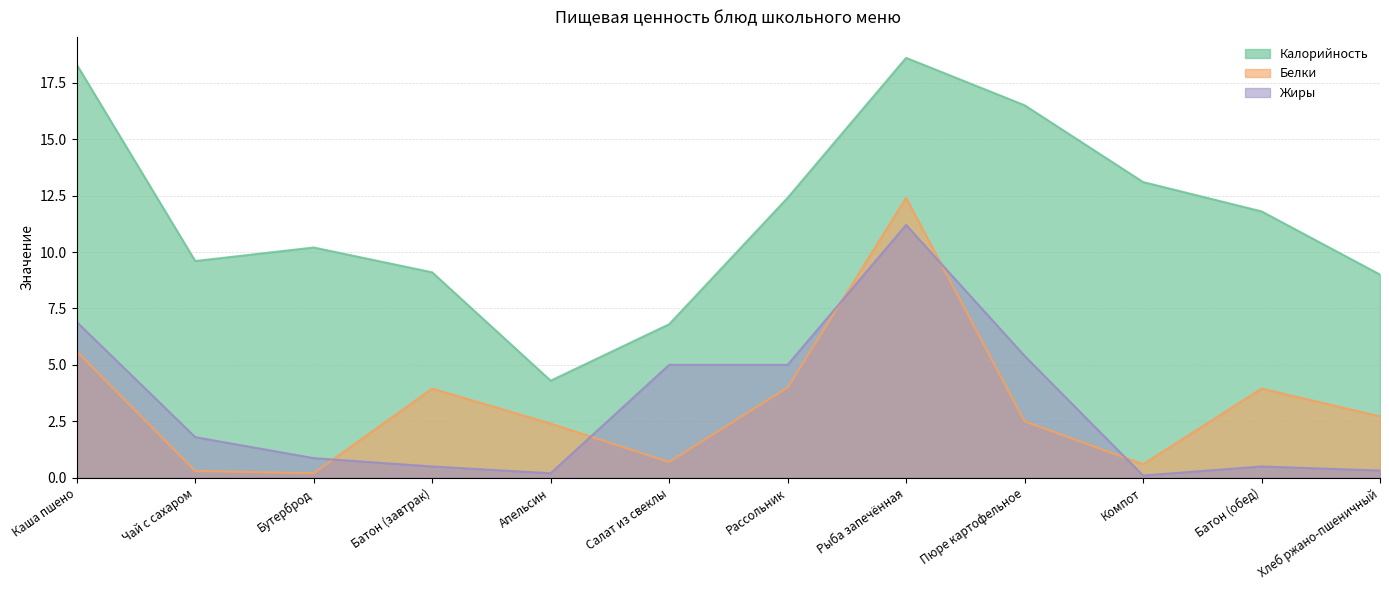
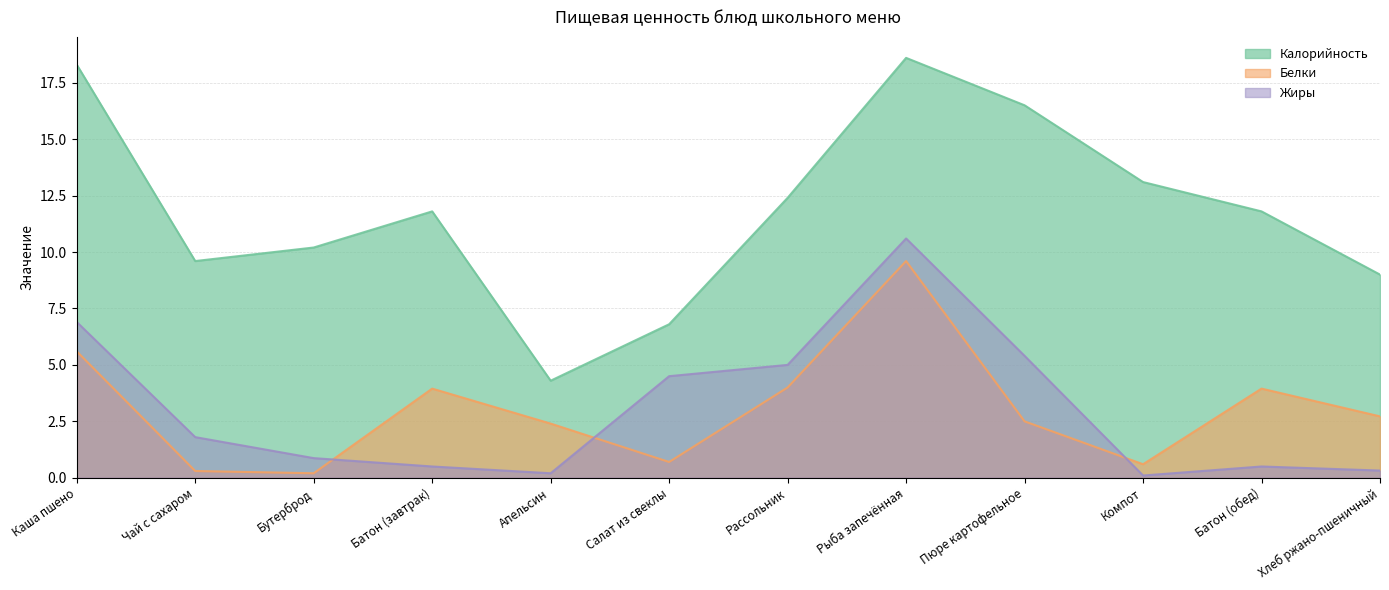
Калорийность, Батон (завтрак): 9.1 -> 11.8
Жиры, Салат из свеклы: 5.0 -> 4.5
Белки, Рыба запечённая: 12.4 -> 9.6
Жиры, Рыба запечённая: 11.2 -> 10.6
